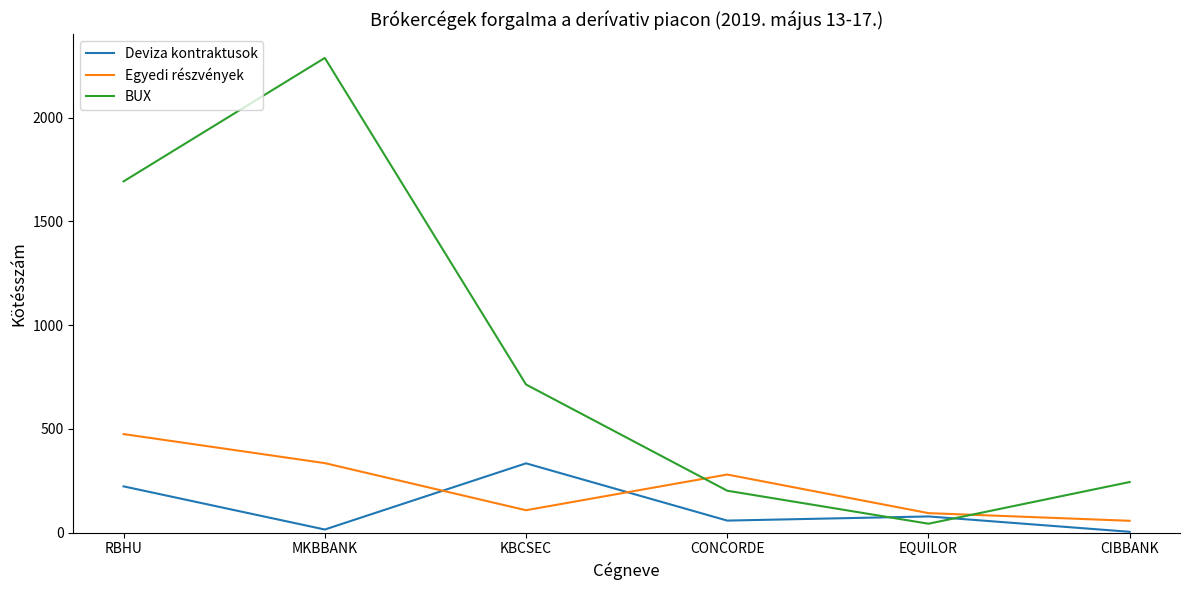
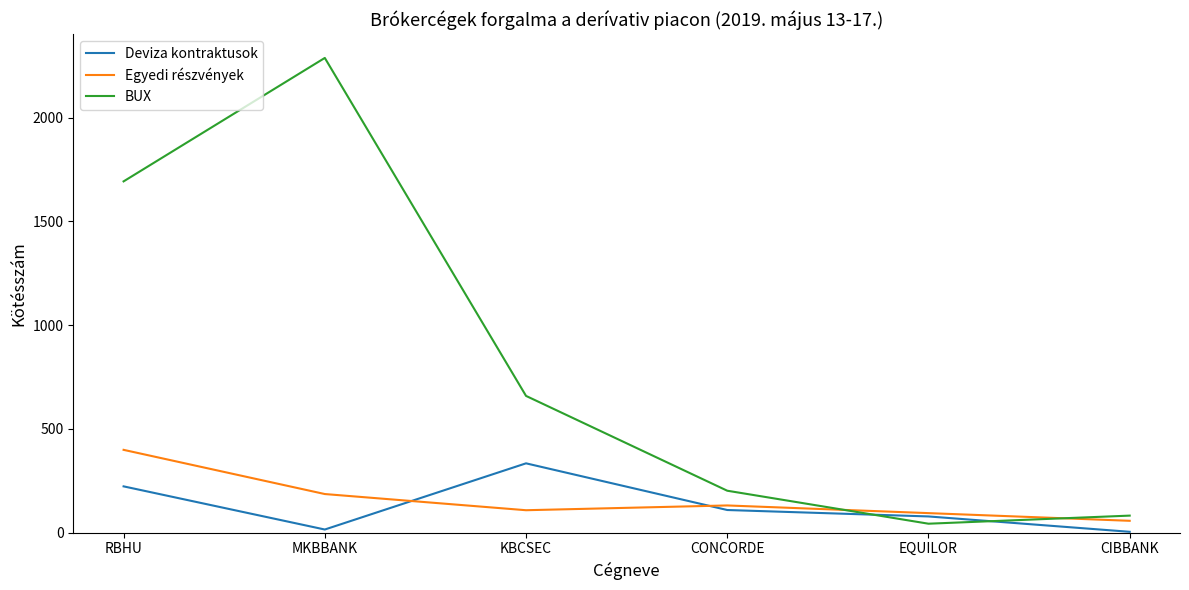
Egyedi részvények, RBHU: 480 -> 400
Egyedi részvények, MKBBANK: 340 -> 190
BUX, KBCSEC: 710 -> 660
Deviza kontraktusok, CONCORDE: 60 -> 110
Egyedi részvények, CONCORDE: 280 -> 130
BUX, CIBBANK: 240 -> 80
